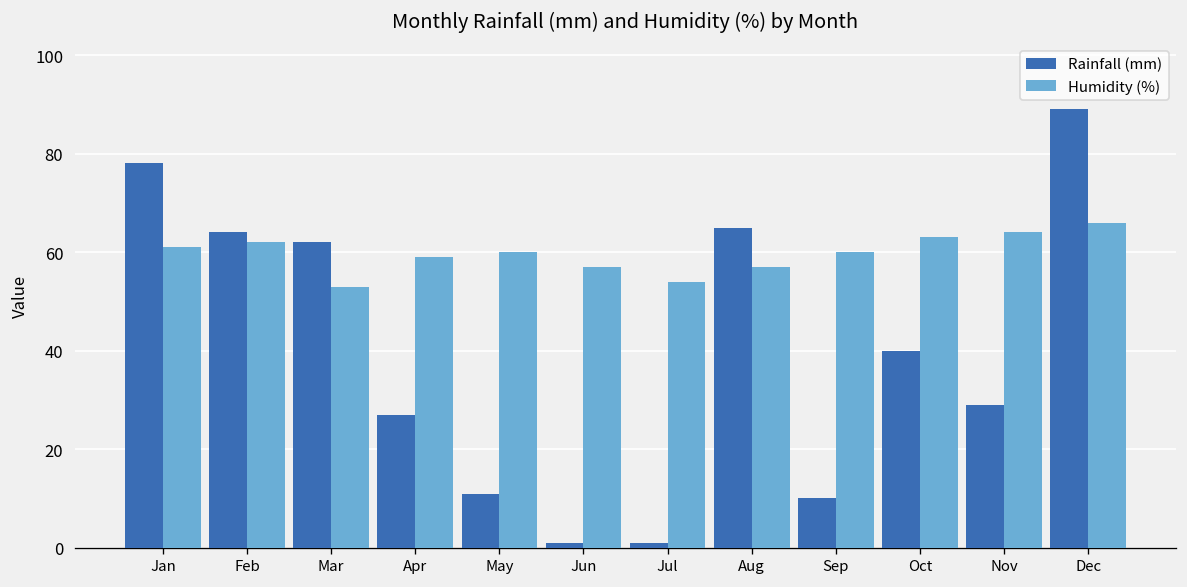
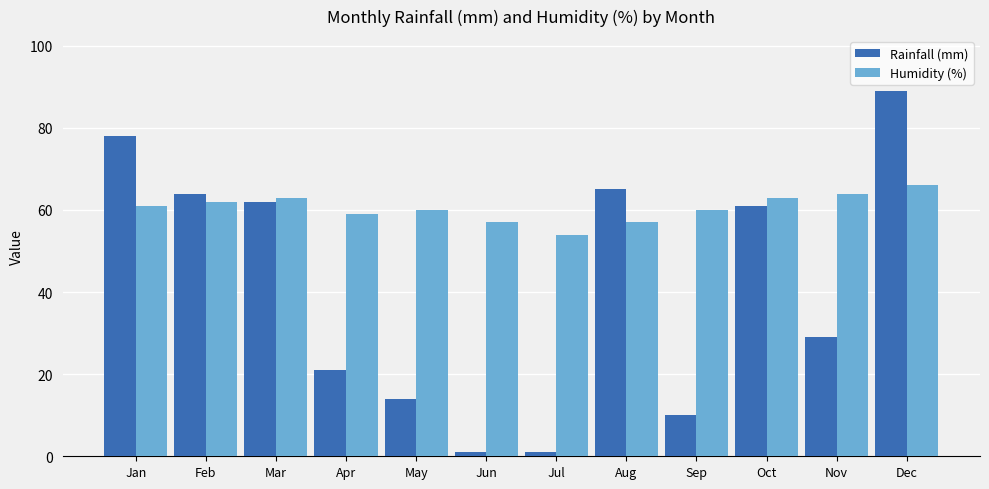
Humidity (%), Mar: 53 -> 63
Rainfall (mm), Apr: 27 -> 21
Rainfall (mm), May: 11 -> 14
Rainfall (mm), Oct: 40 -> 61
